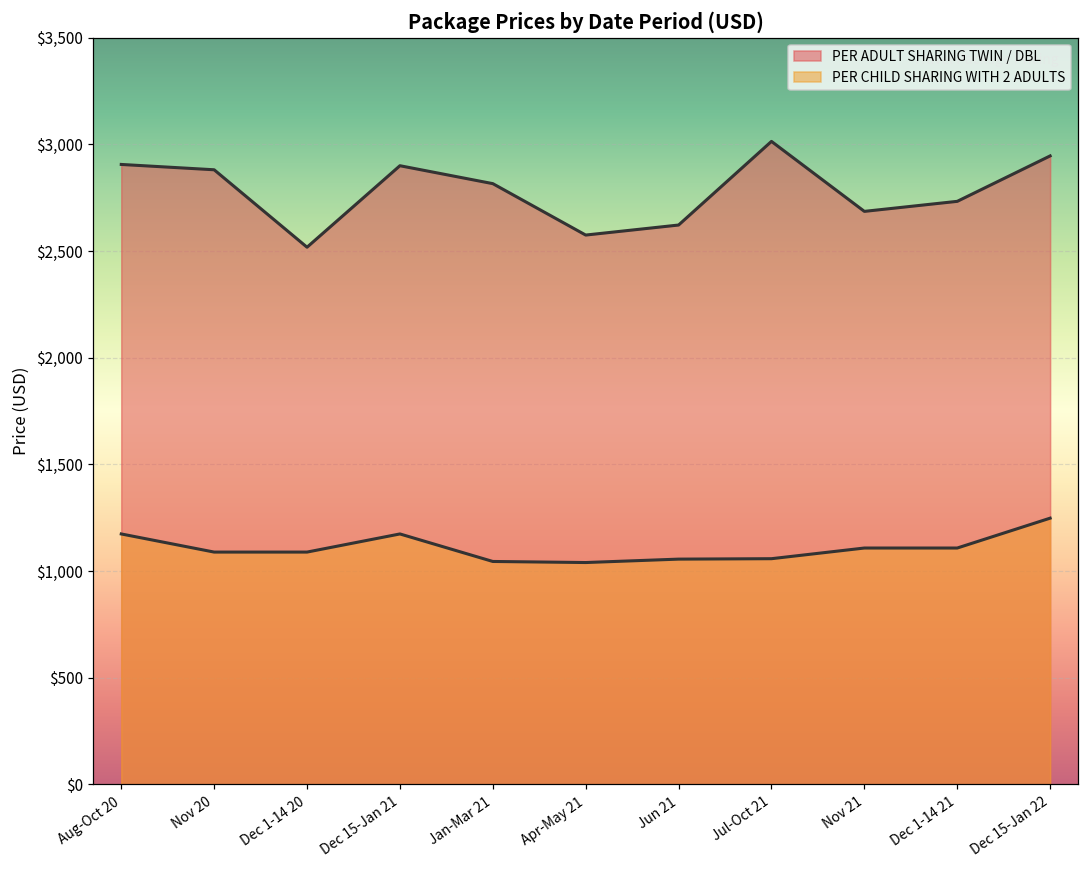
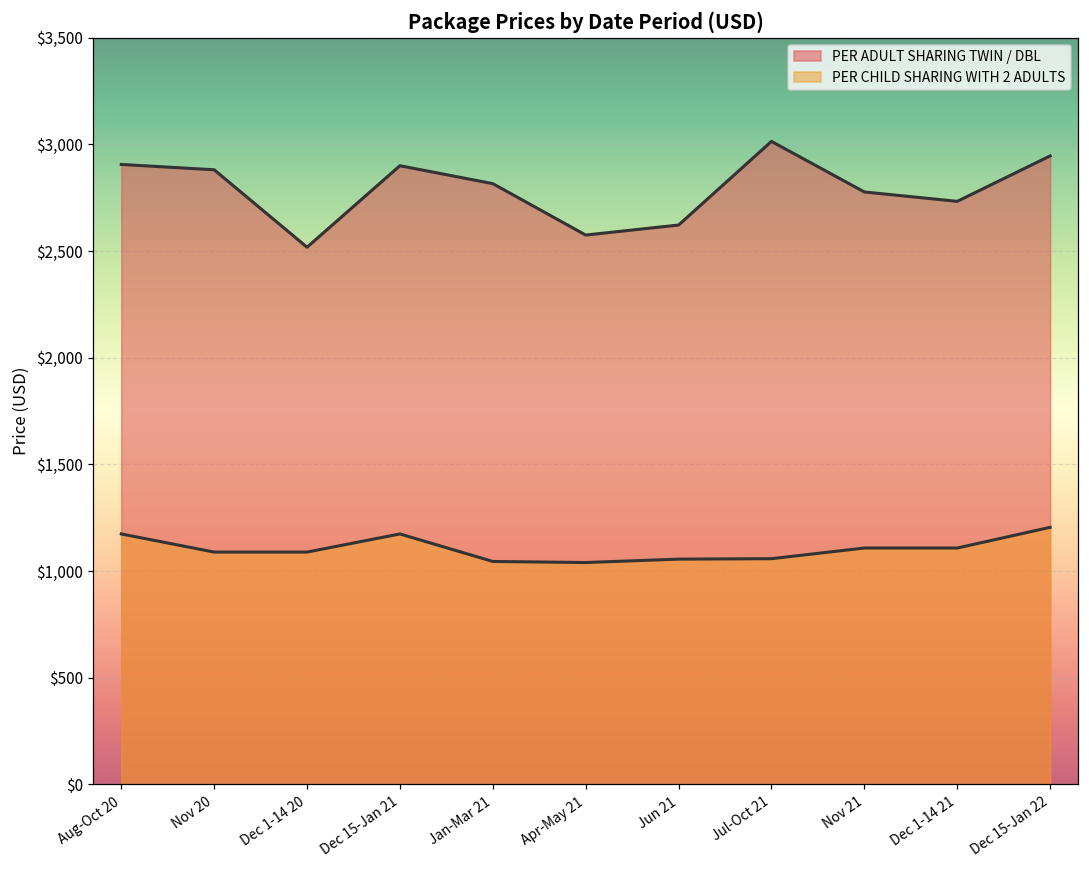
PER ADULT SHARING TWIN / DBL, Nov 21: $2,690 -> $2,780
PER CHILD SHARING WITH 2 ADULTS, Dec 15-Jan 22: $1,250 -> $1,210
